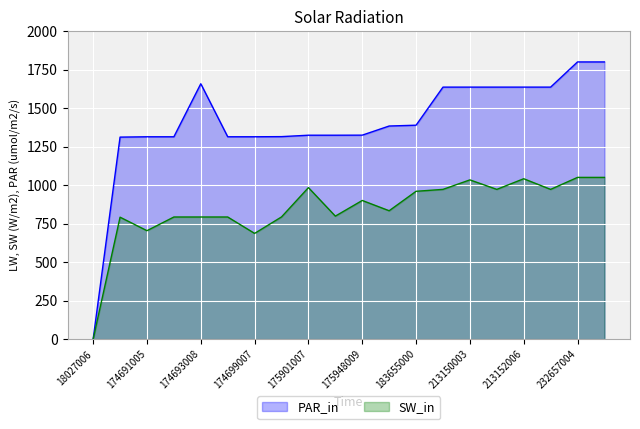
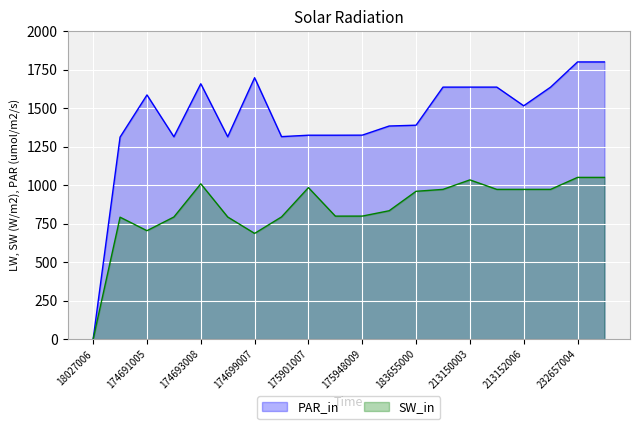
PAR_in, 174691005: 1310 -> 1590
SW_in, 174693008: 790 -> 1010
PAR_in, 174699007: 1310 -> 1700
SW_in, 175948009: 900 -> 800
PAR_in, 213152006: 1640 -> 1520
SW_in, 213152006: 1040 -> 970
